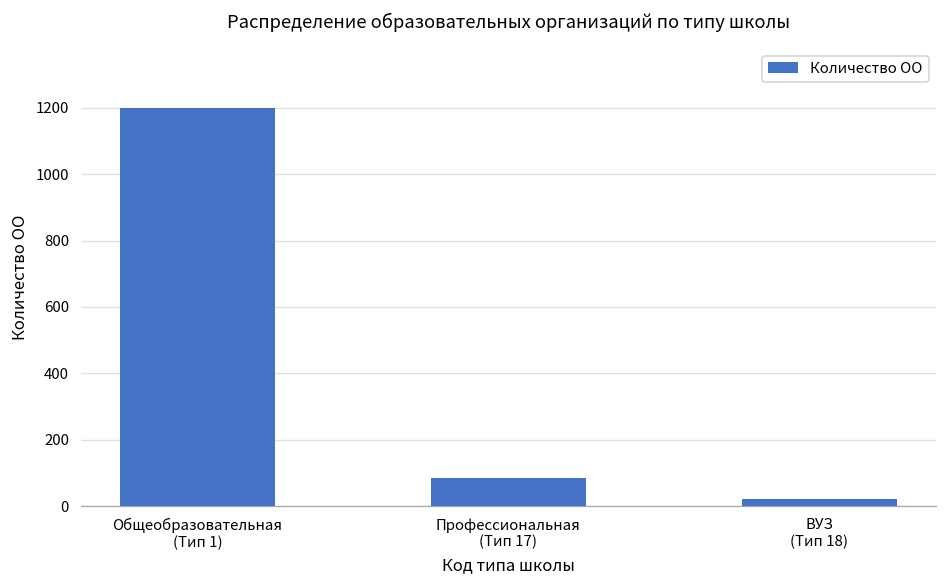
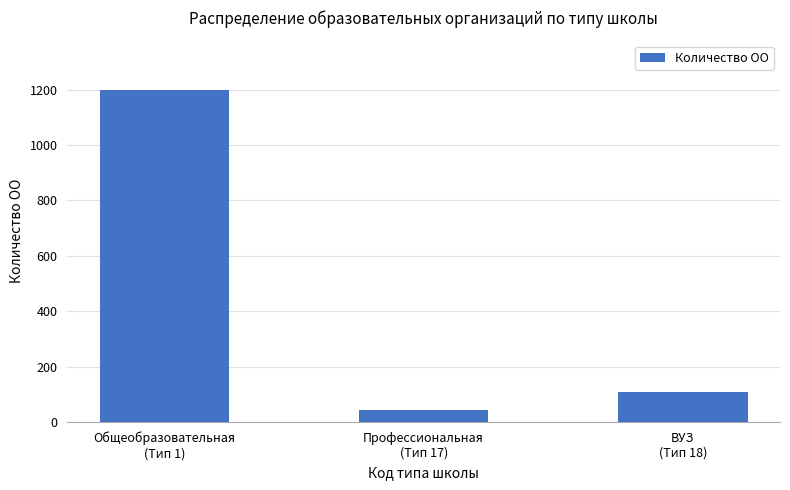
Профессиональная (Тип 17): 90 -> 40
ВУЗ (Тип 18): 20 -> 110
